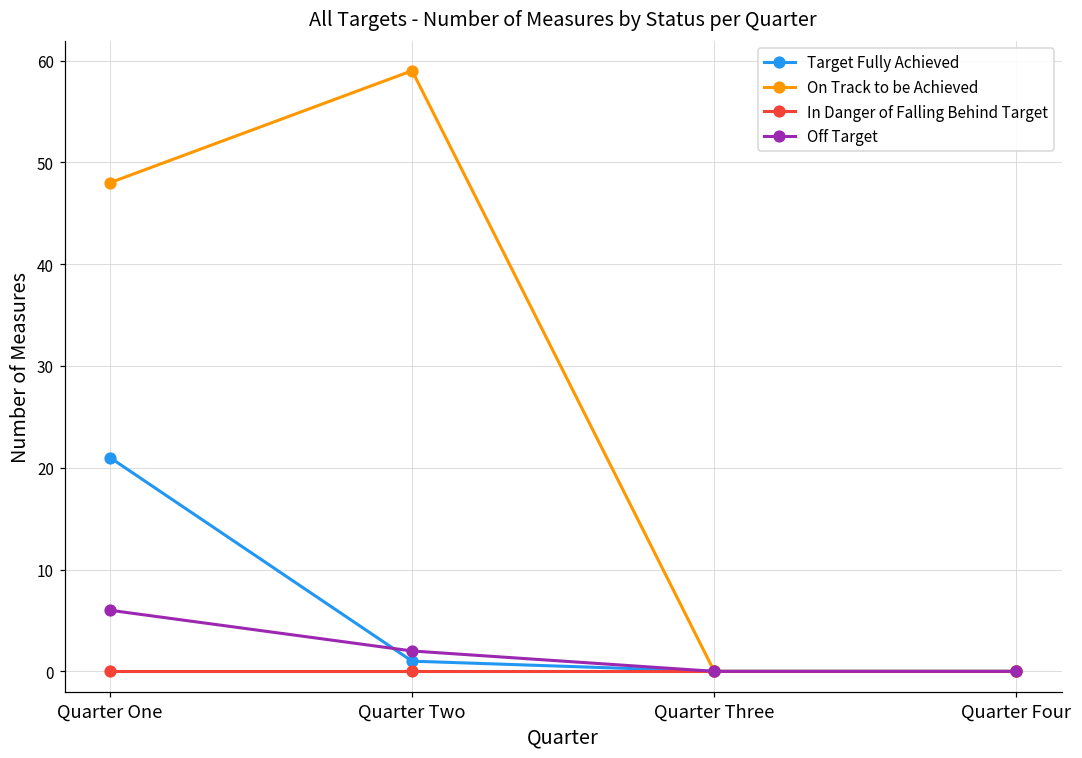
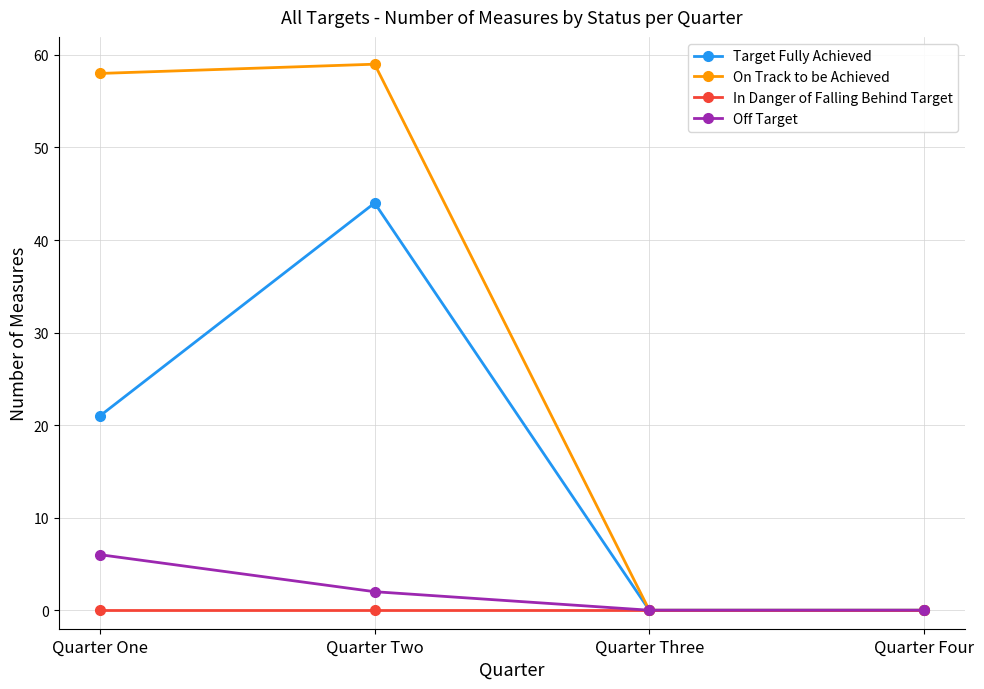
On Track to be Achieved, Quarter One: 48 -> 58
Target Fully Achieved, Quarter Two: 1 -> 44
